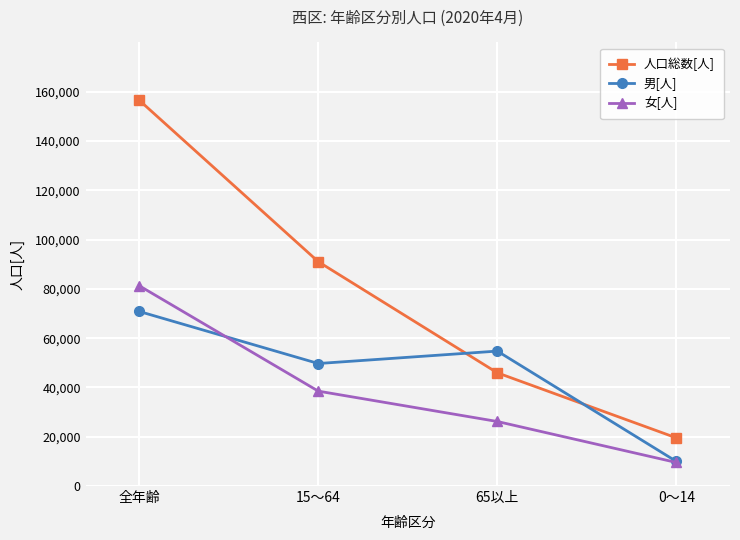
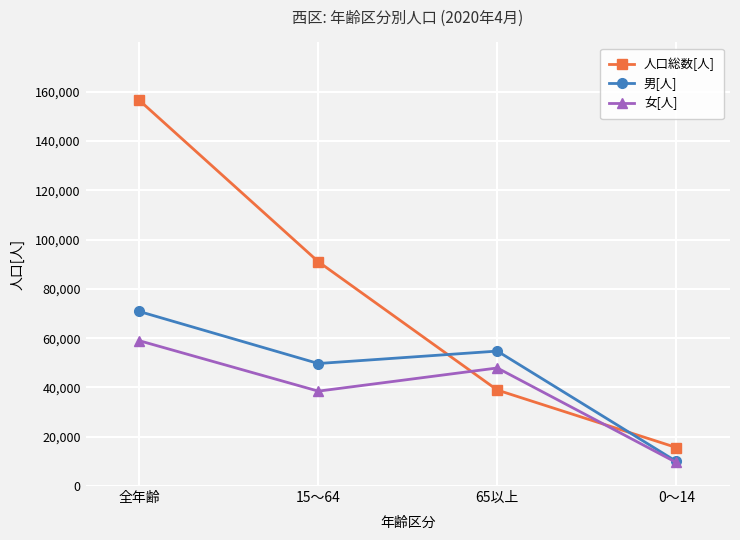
女[人], 全年齢: 81,000 -> 59,000
人口総数[人], 65以上: 46,000 -> 39,000
女[人], 65以上: 26,000 -> 48,000
人口総数[人], 0～14: 20,000 -> 16,000
